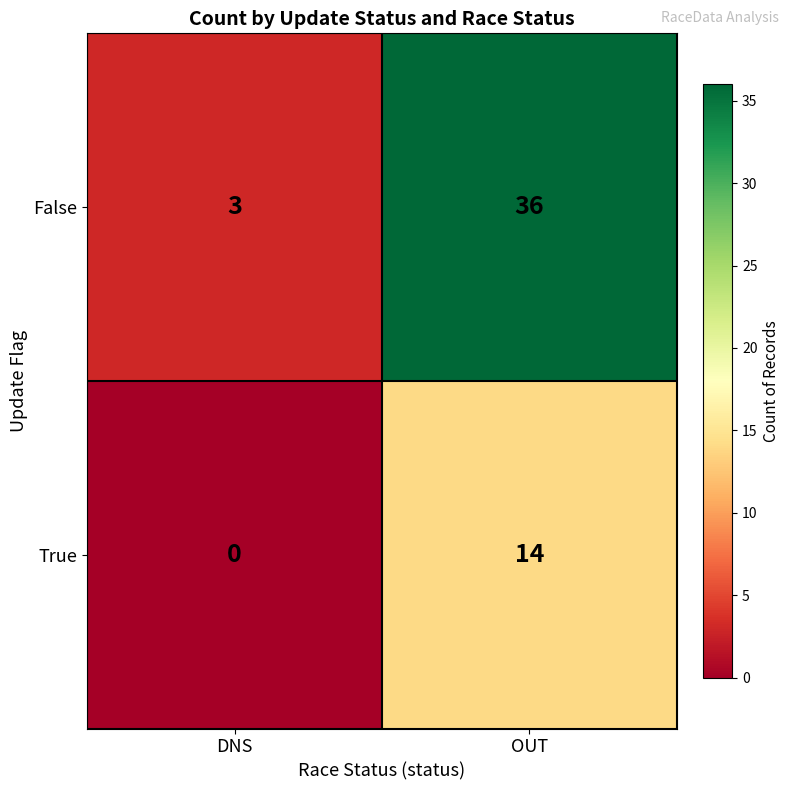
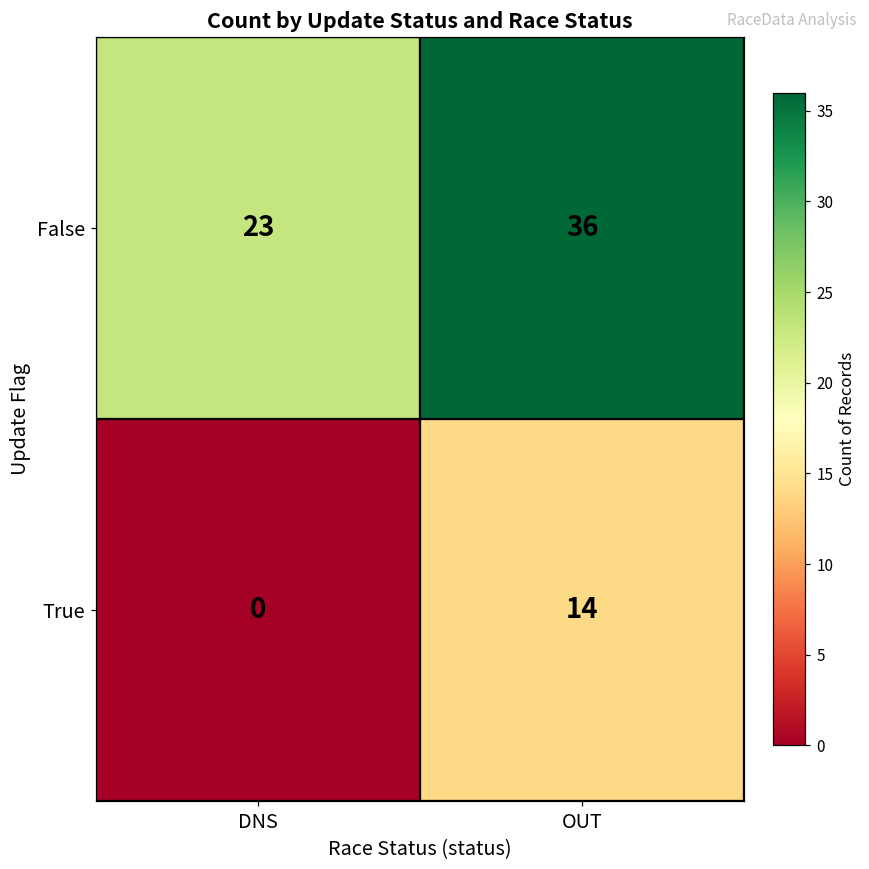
False, DNS: 3 -> 23
